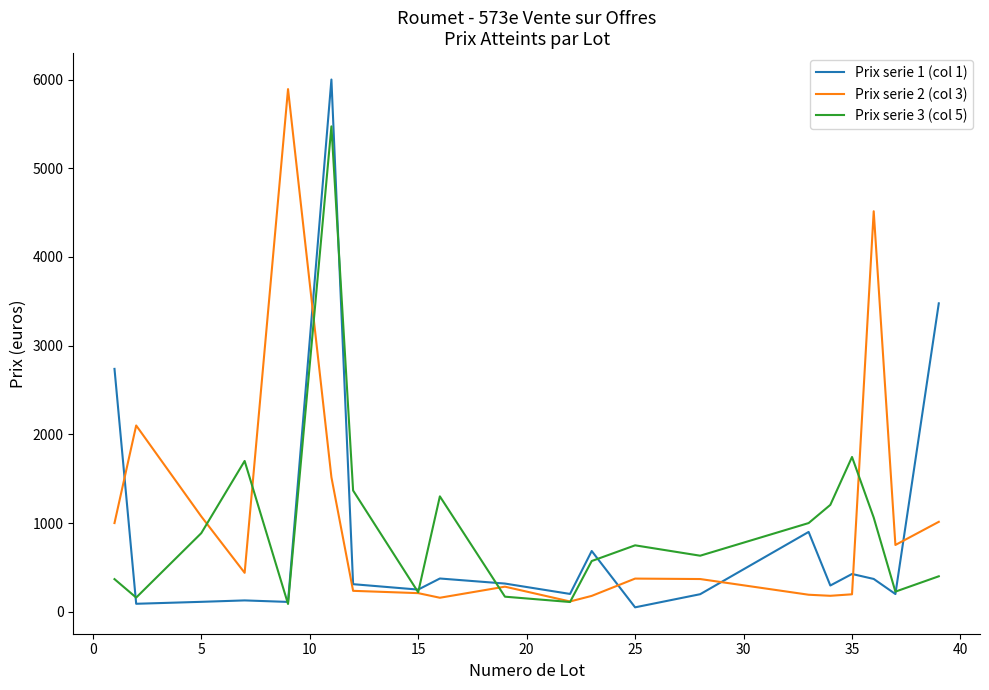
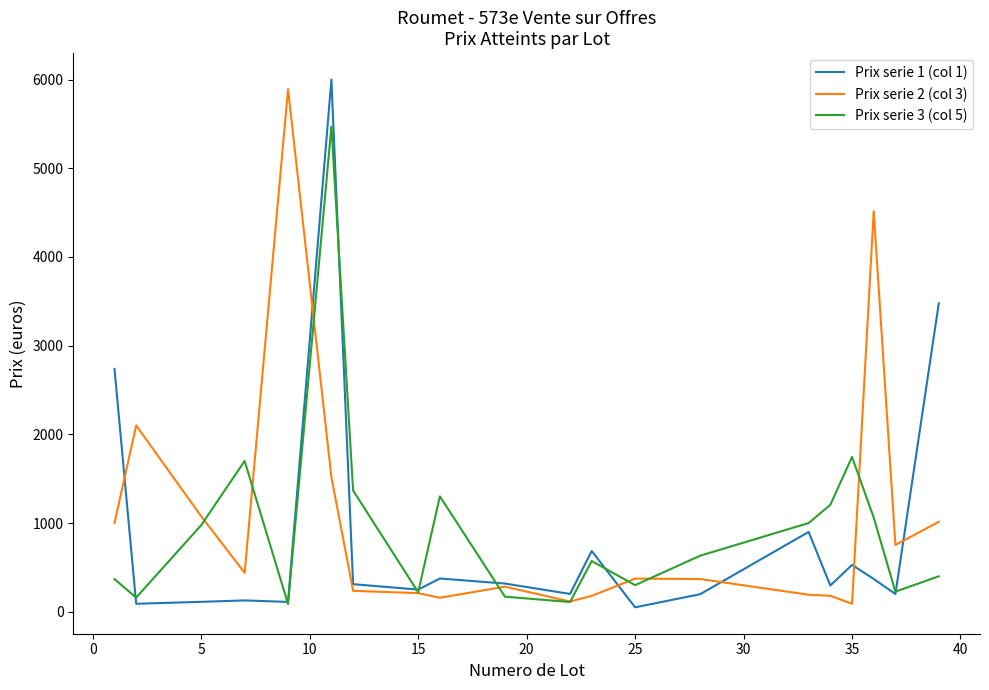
Prix serie 3 (col 5), 5: 900 -> 1000
Prix serie 3 (col 5), 25: 700 -> 300
Prix serie 1 (col 1), 35: 400 -> 500
Prix serie 2 (col 3), 35: 200 -> 100
